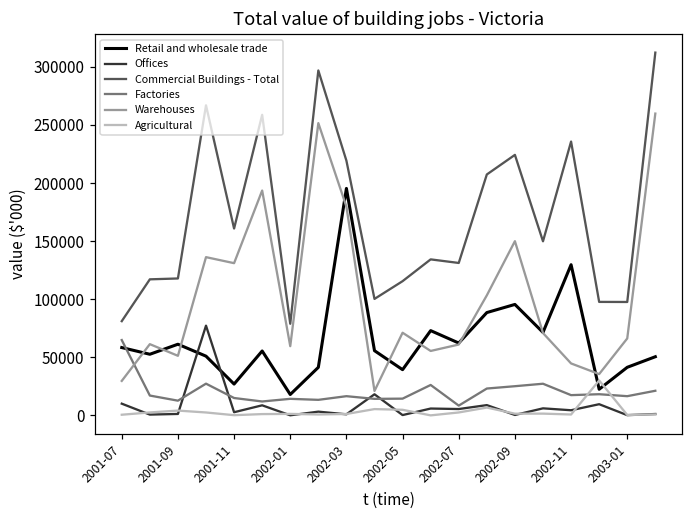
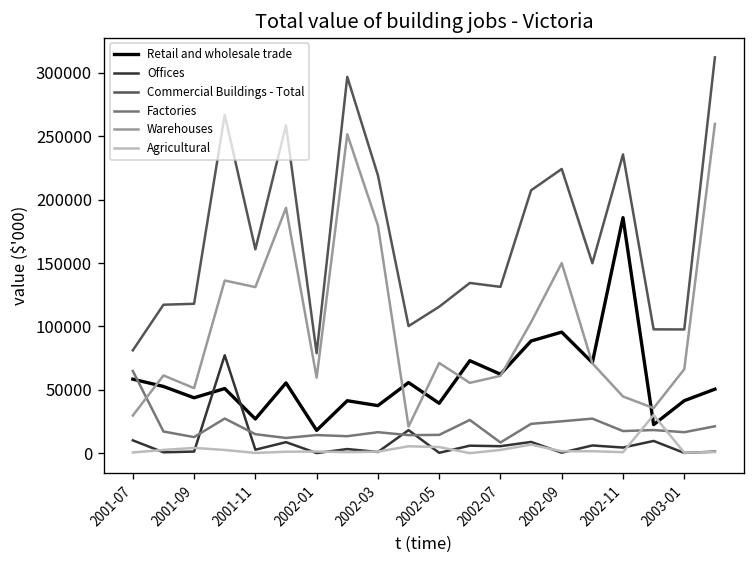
Retail and wholesale trade, 2001-09: 61000 -> 44000
Retail and wholesale trade, 2002-03: 195000 -> 37000
Retail and wholesale trade, 2002-11: 130000 -> 186000
